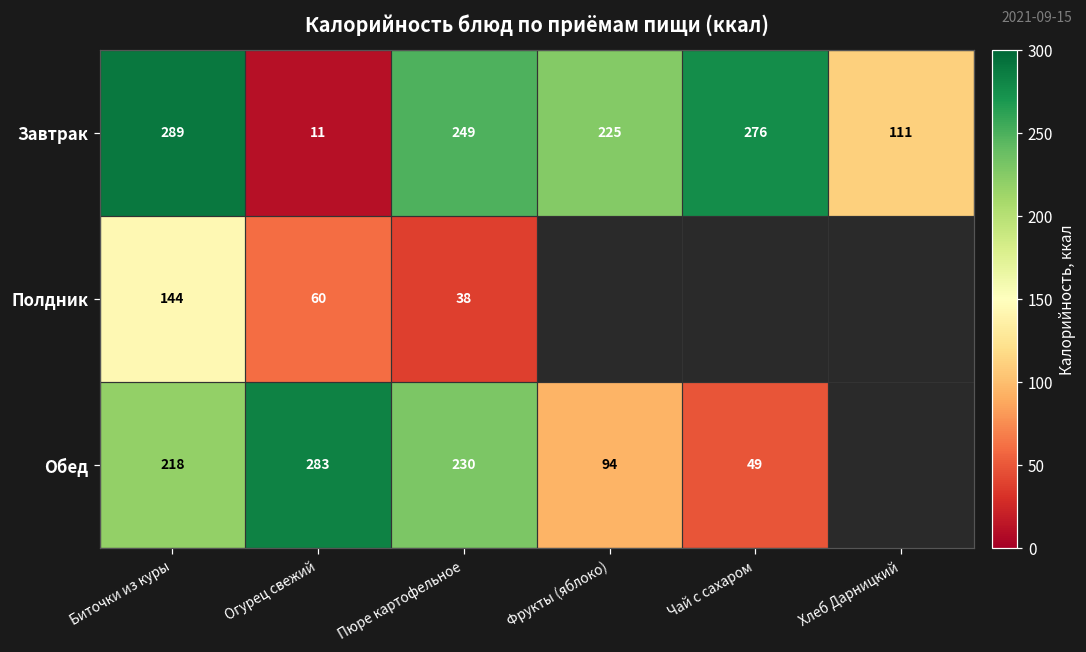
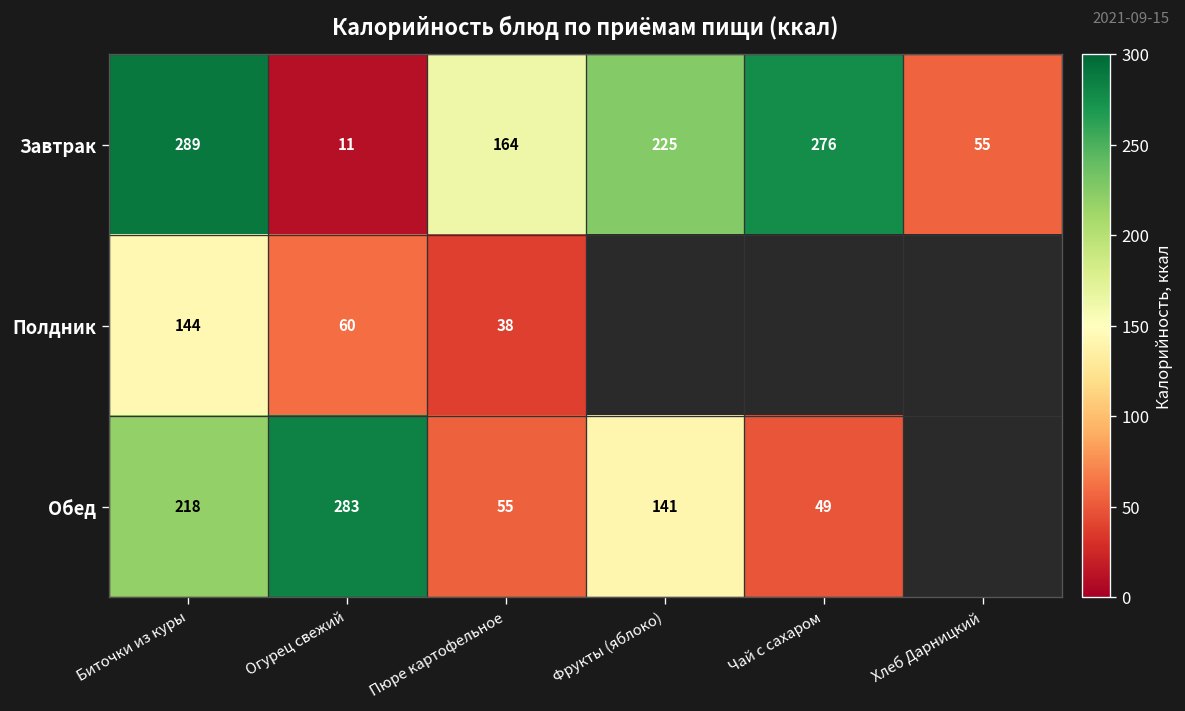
Завтрак, Пюре картофельное: 249 -> 164
Завтрак, Хлеб Дарницкий: 111 -> 55
Обед, Пюре картофельное: 230 -> 55
Обед, Фрукты (яблоко): 94 -> 141
